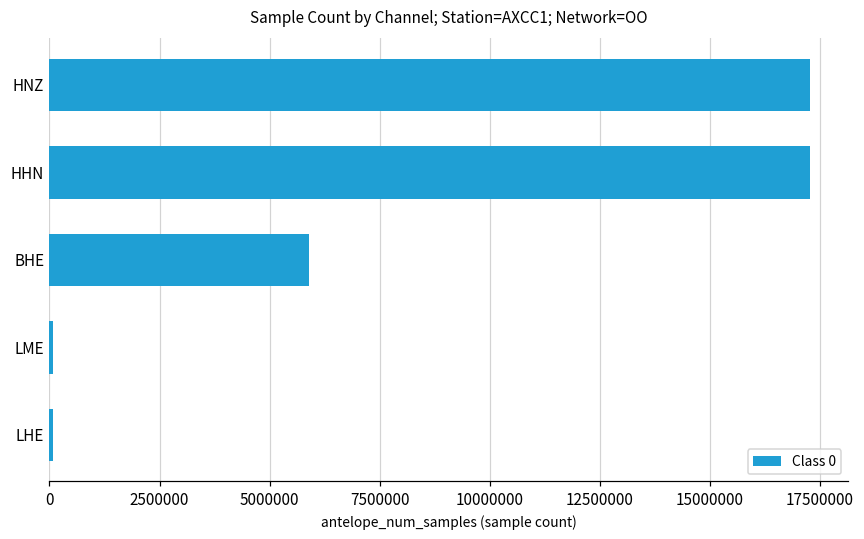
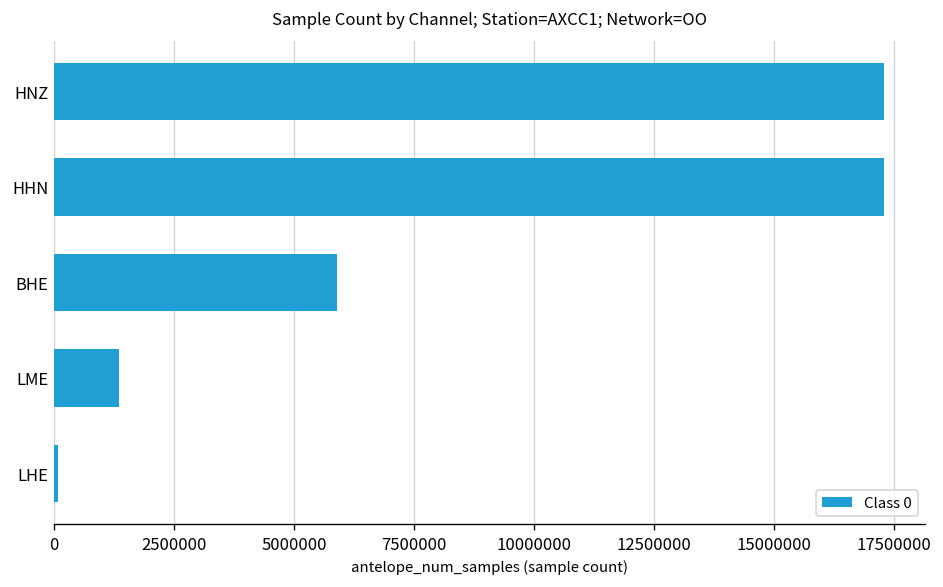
LME: 100000 -> 1400000
